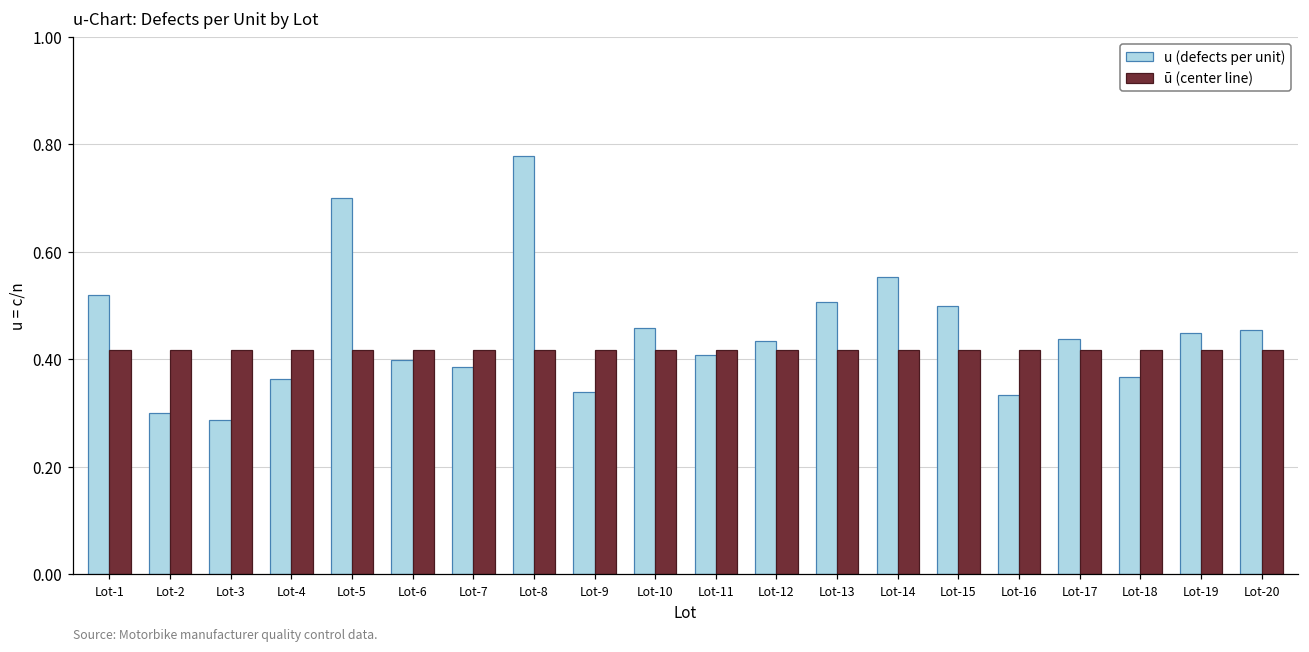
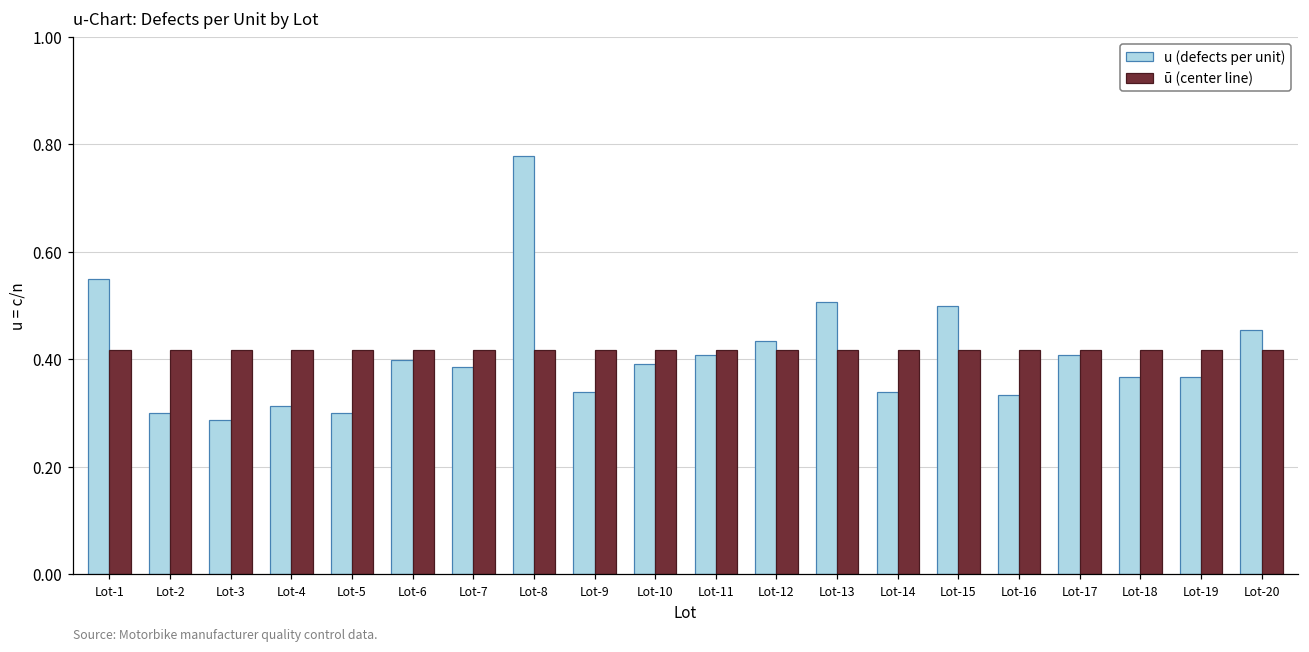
u (defects per unit), Lot-1: 0.52 -> 0.55
u (defects per unit), Lot-4: 0.36 -> 0.31
u (defects per unit), Lot-5: 0.7 -> 0.3
u (defects per unit), Lot-10: 0.46 -> 0.39
u (defects per unit), Lot-14: 0.55 -> 0.34
u (defects per unit), Lot-17: 0.44 -> 0.41
u (defects per unit), Lot-19: 0.45 -> 0.37
